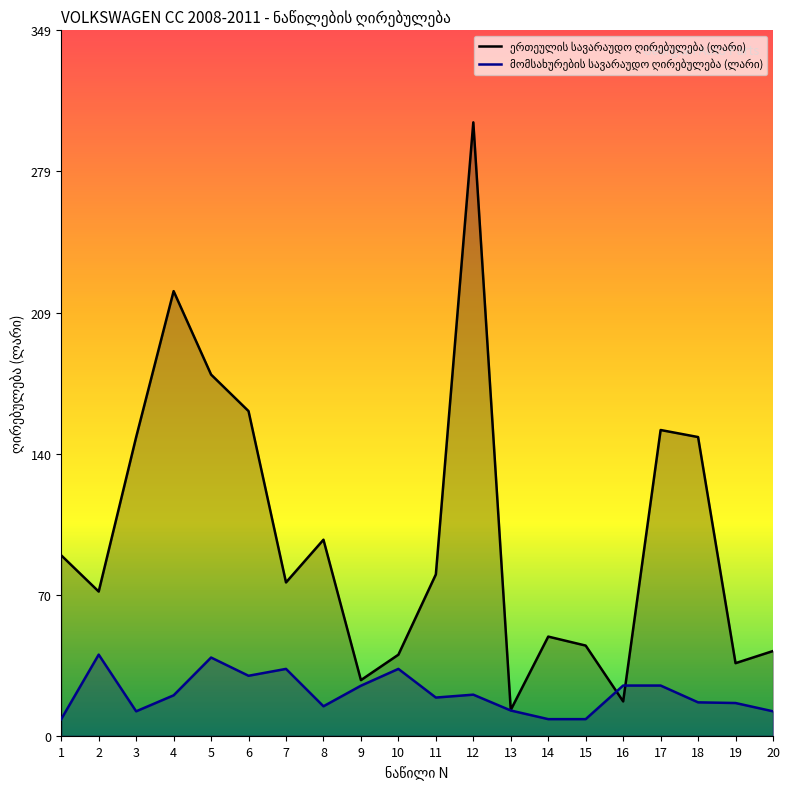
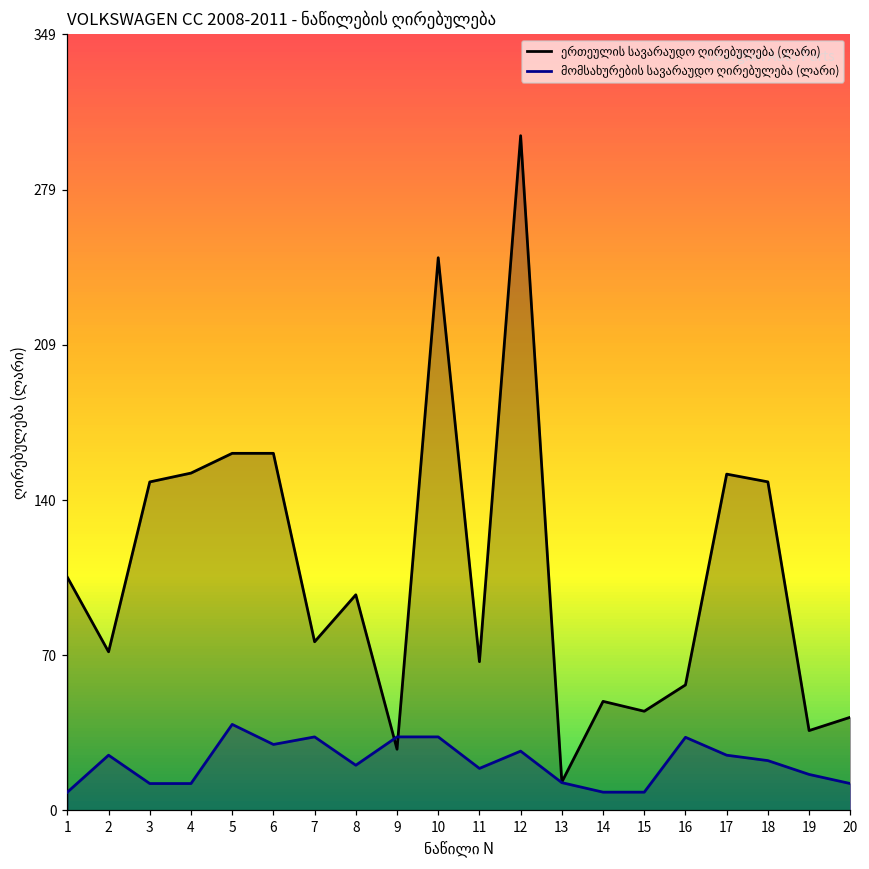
ერთეულის სავარაუდო ღირებულება (ლარი), 1: 89 -> 105
მომსახურების სავარაუდო ღირებულება (ლარი), 2: 40 -> 25
ერთეულის სავარაუდო ღირებულება (ლარი), 4: 220 -> 152
მომსახურების სავარაუდო ღირებულება (ლარი), 4: 20 -> 12
ერთეულის სავარაუდო ღირებულება (ლარი), 5: 179 -> 161
მომსახურების სავარაუდო ღირებულება (ლარი), 8: 15 -> 20
მომსახურების სავარაუდო ღირებულება (ლარი), 9: 25 -> 33
ერთეულის სავარაუდო ღირებულება (ლარი), 10: 40 -> 248
ერთეულის სავარაუდო ღირებულება (ლარი), 11: 80 -> 67
მომსახურების სავარაუდო ღირებულება (ლარი), 12: 20 -> 27
ერთეულის სავარაუდო ღირებულება (ლარი), 16: 17 -> 56
მომსახურების სავარაუდო ღირებულება (ლარი), 16: 25 -> 33
მომსახურების სავარაუდო ღირებულება (ლარი), 18: 17 -> 22
